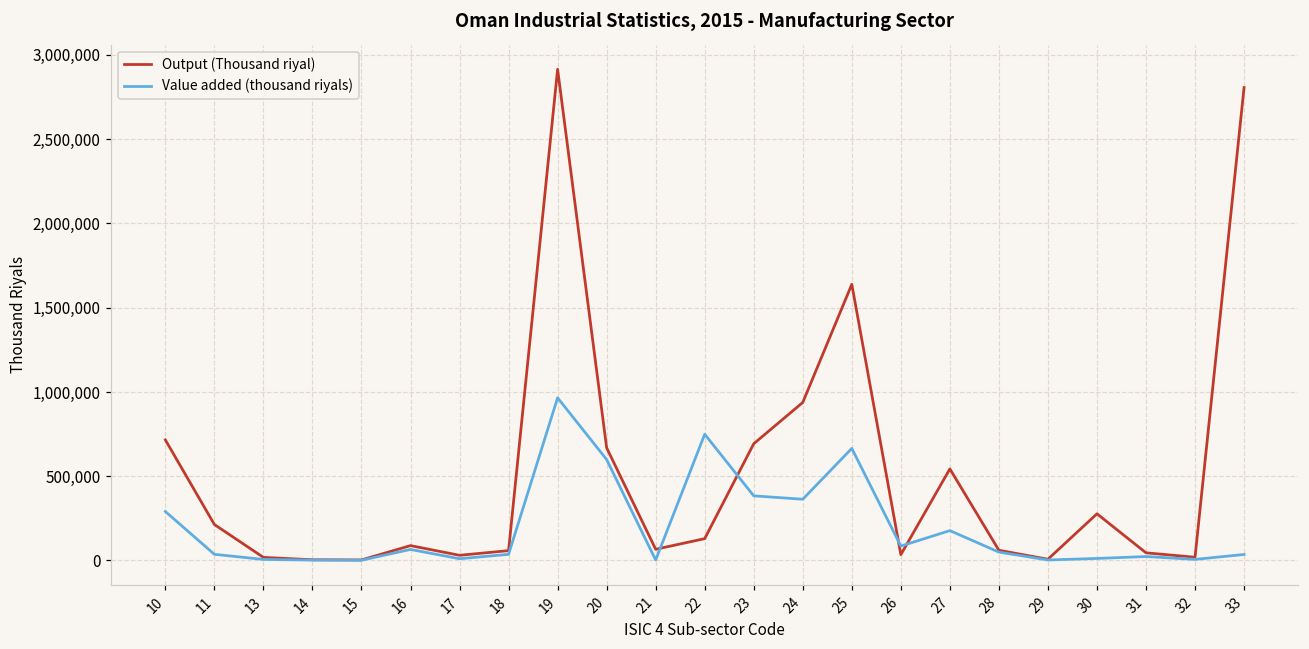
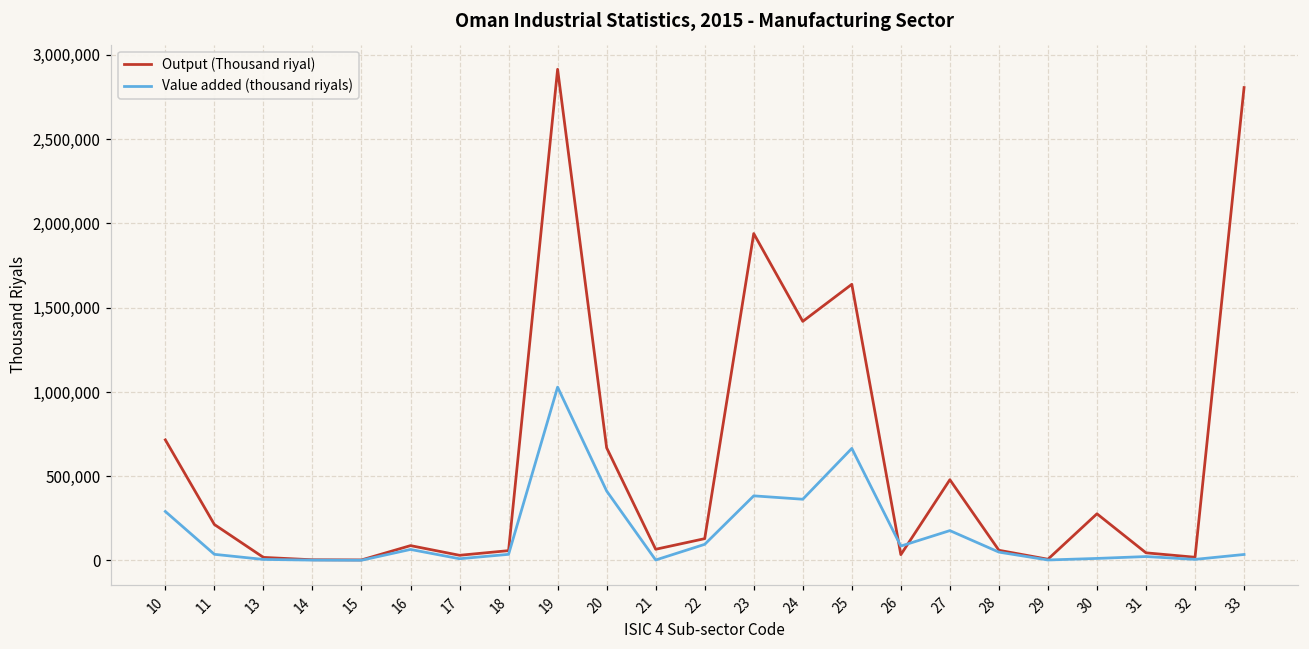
Value added (thousand riyals), 19: 970,000 -> 1,030,000
Value added (thousand riyals), 20: 600,000 -> 410,000
Value added (thousand riyals), 22: 750,000 -> 100,000
Output (Thousand riyal), 23: 690,000 -> 1,940,000
Output (Thousand riyal), 24: 940,000 -> 1,420,000
Output (Thousand riyal), 27: 540,000 -> 480,000
